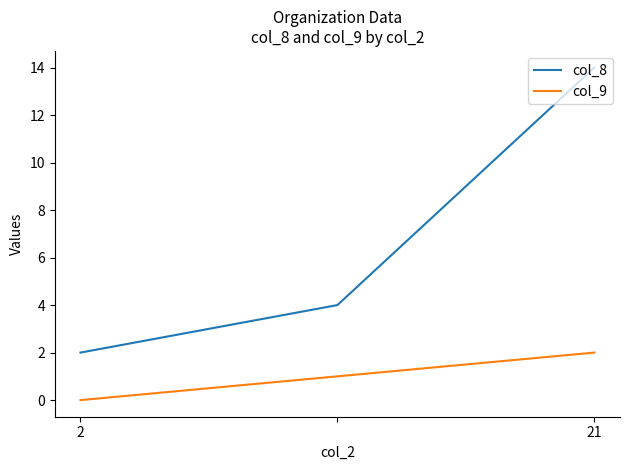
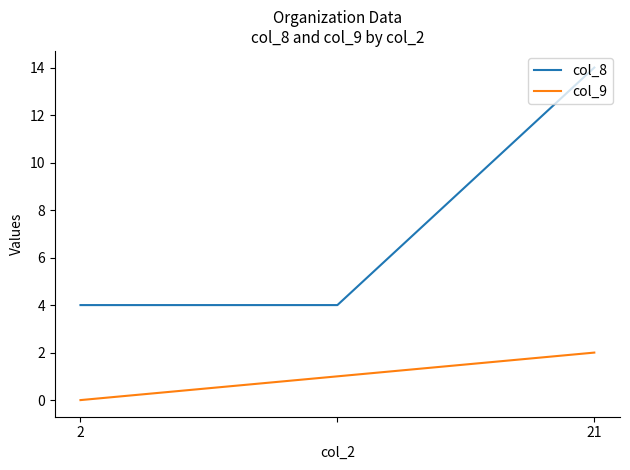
col_8, 2: 2 -> 4
